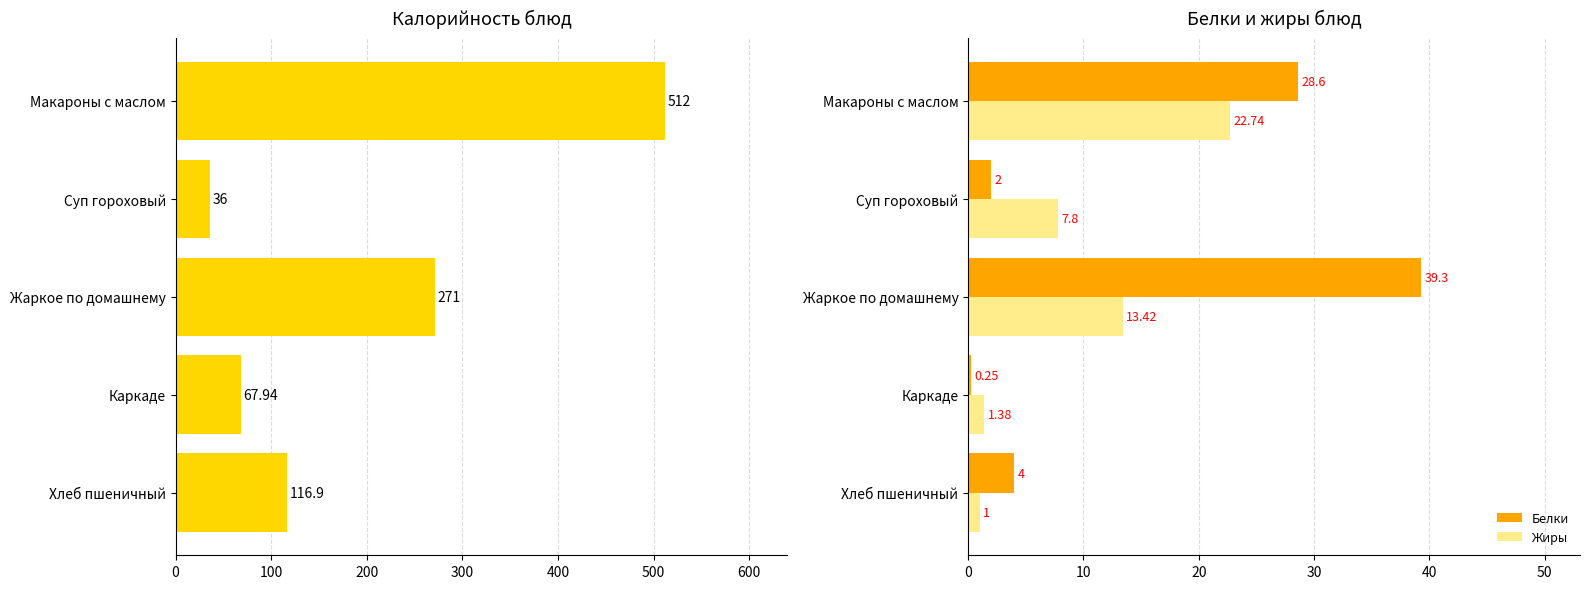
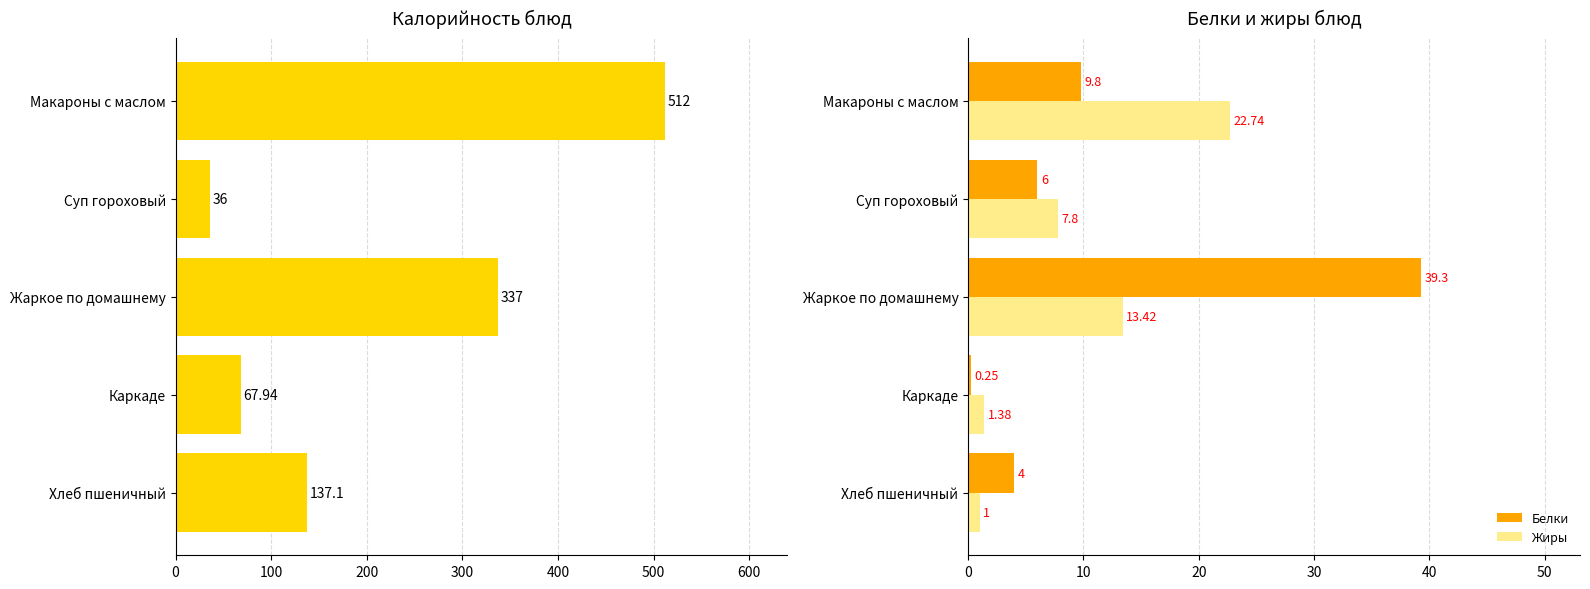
Калорийность блюд, Жаркое по домашнему: 271 -> 337
Калорийность блюд, Хлеб пшеничный: 116.9 -> 137.1
Белки и жиры блюд, Белки, Макароны с маслом: 28.6 -> 9.8
Белки и жиры блюд, Белки, Суп гороховый: 2 -> 6
